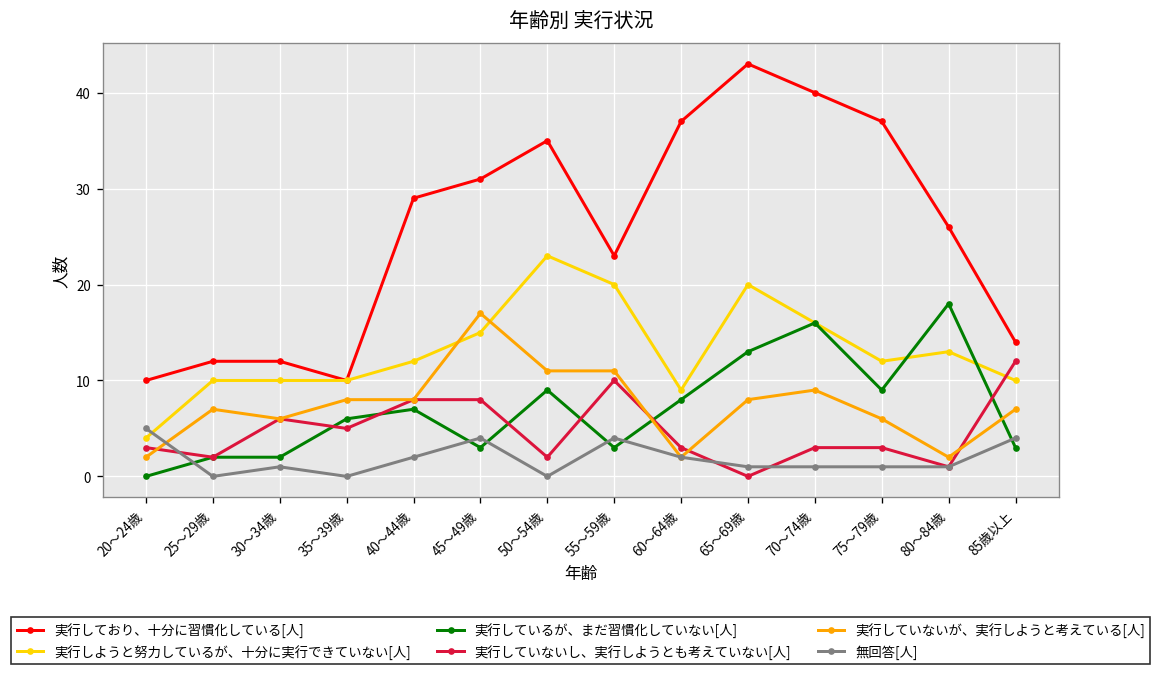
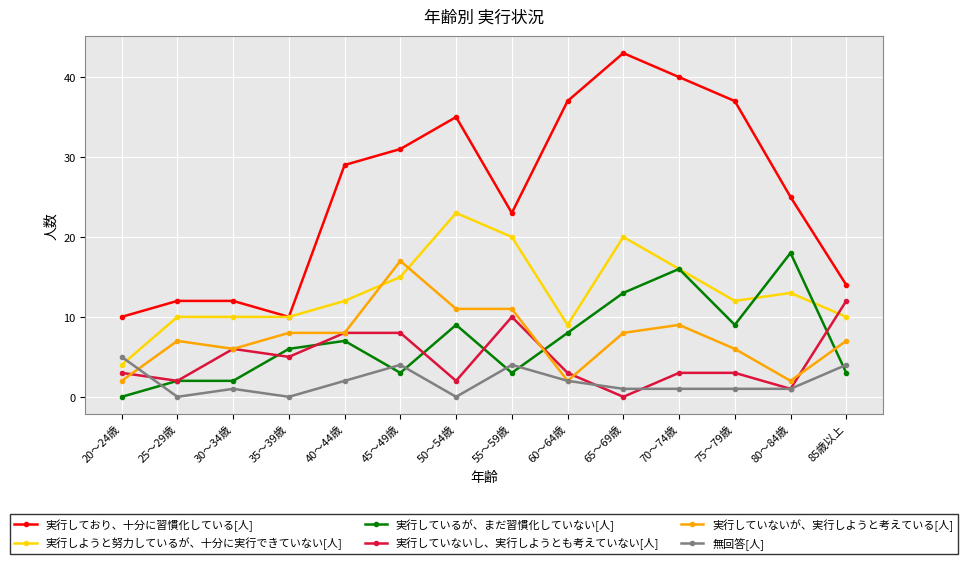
実行しており、十分に習慣化している[人], 80～84歳: 26 -> 25
